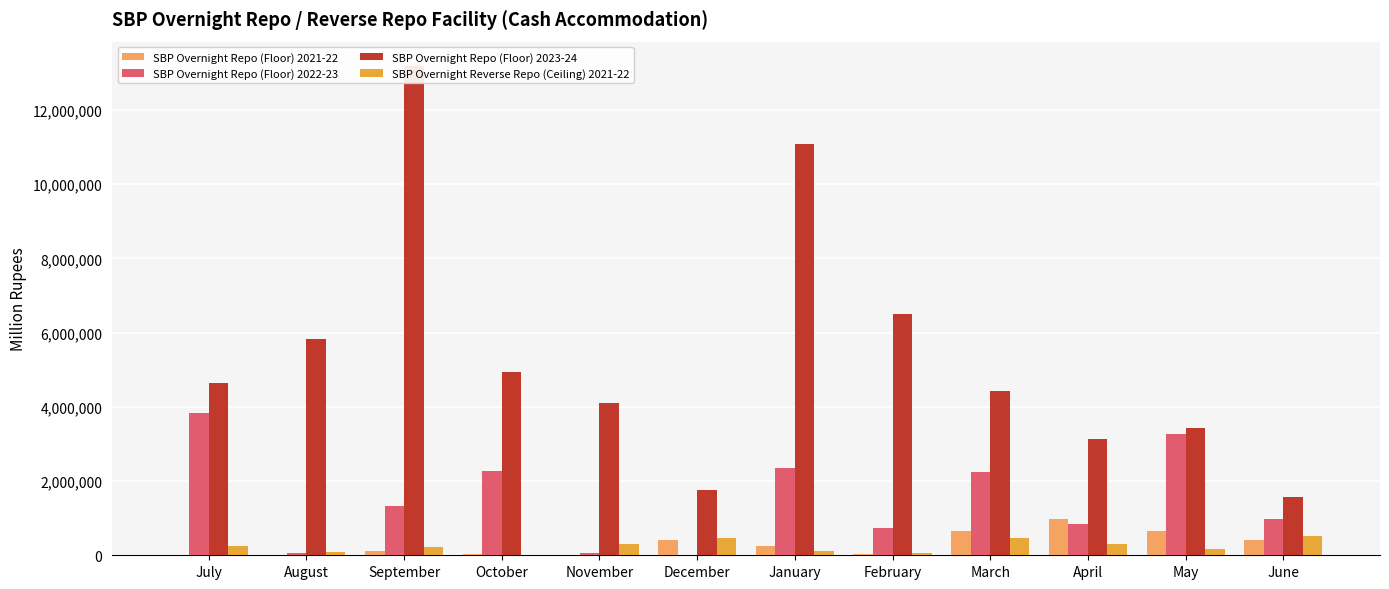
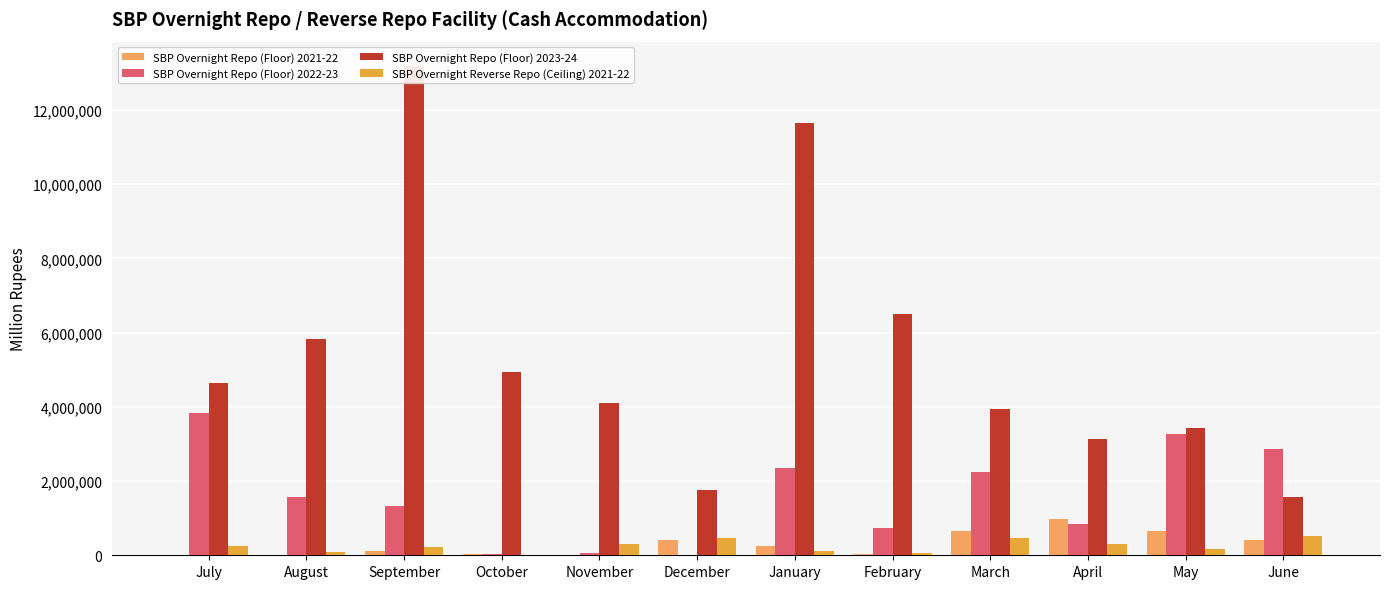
SBP Overnight Repo (Floor) 2022-23, August: 100,000 -> 1,600,000
SBP Overnight Repo (Floor) 2022-23, October: 2,300,000 -> 0
SBP Overnight Repo (Floor) 2023-24, January: 11,100,000 -> 11,600,000
SBP Overnight Repo (Floor) 2023-24, March: 4,400,000 -> 3,900,000
SBP Overnight Repo (Floor) 2022-23, June: 1,000,000 -> 2,900,000
